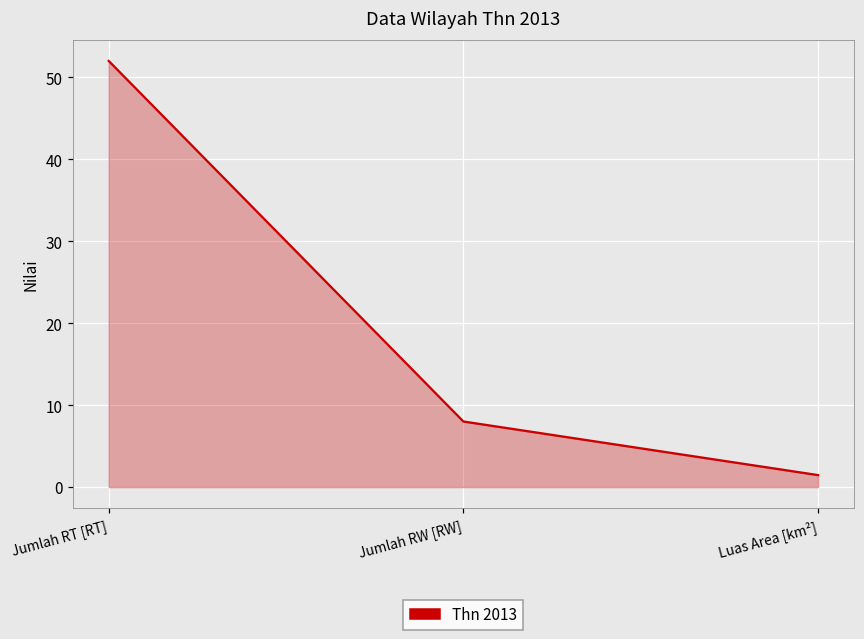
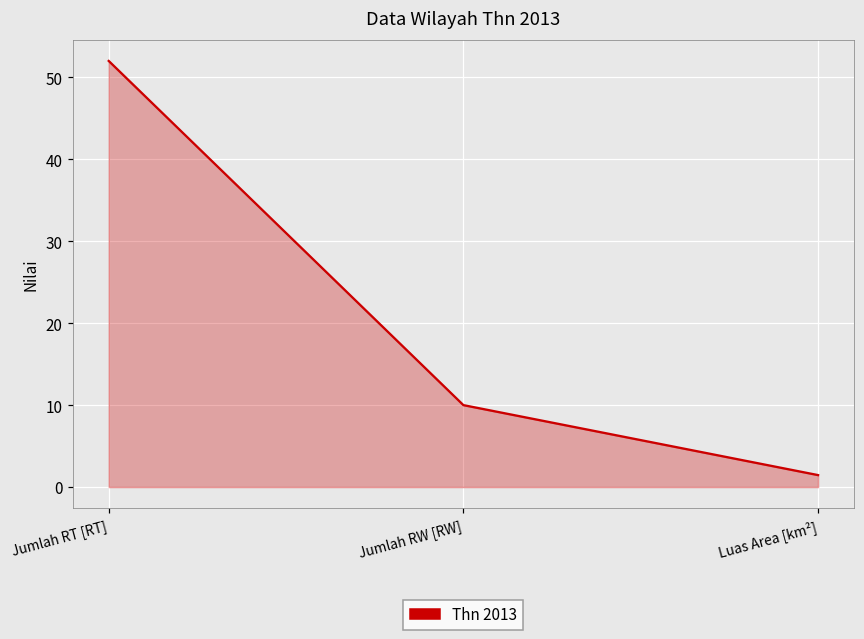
Jumlah RW [RW]: 8 -> 10
